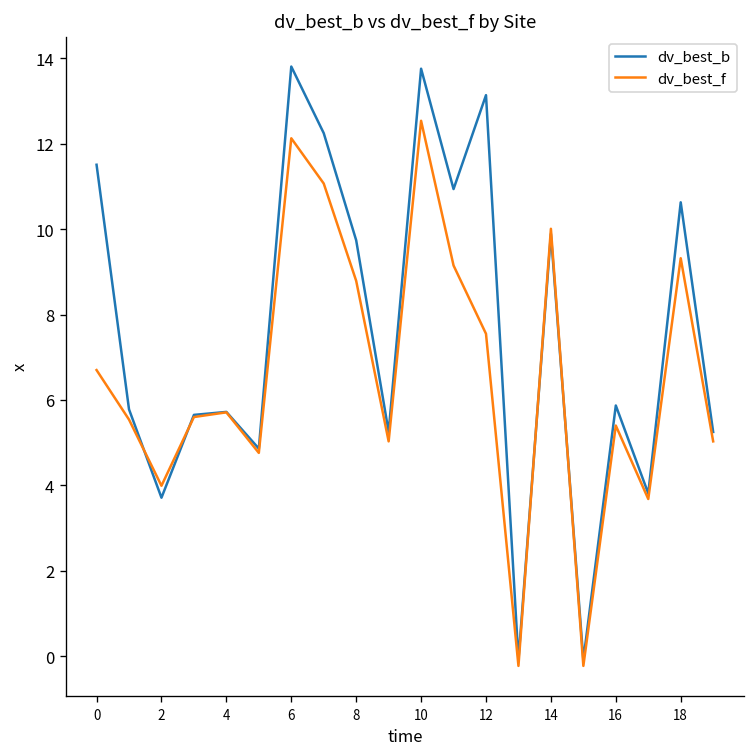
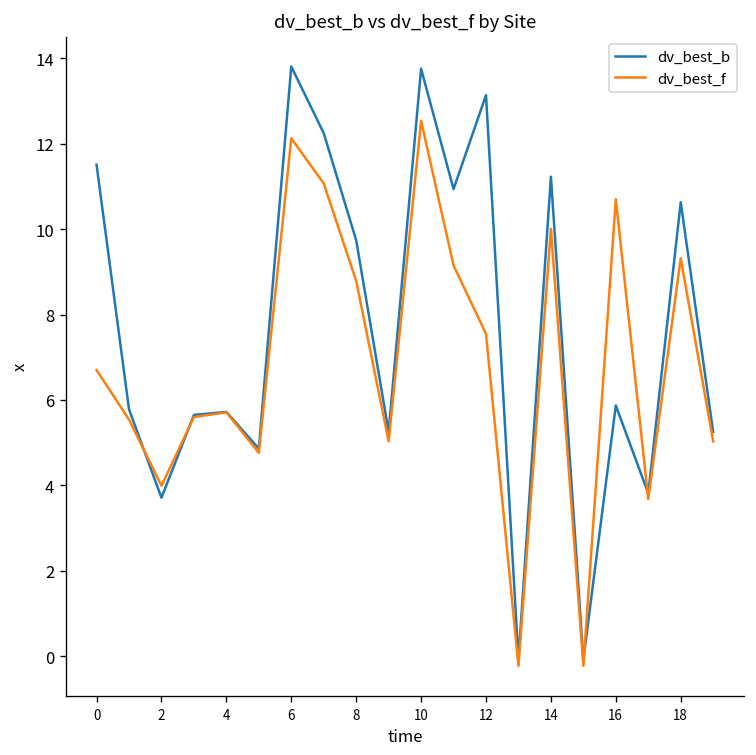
dv_best_b, 14: 9.9 -> 11.2
dv_best_f, 16: 5.4 -> 10.7
